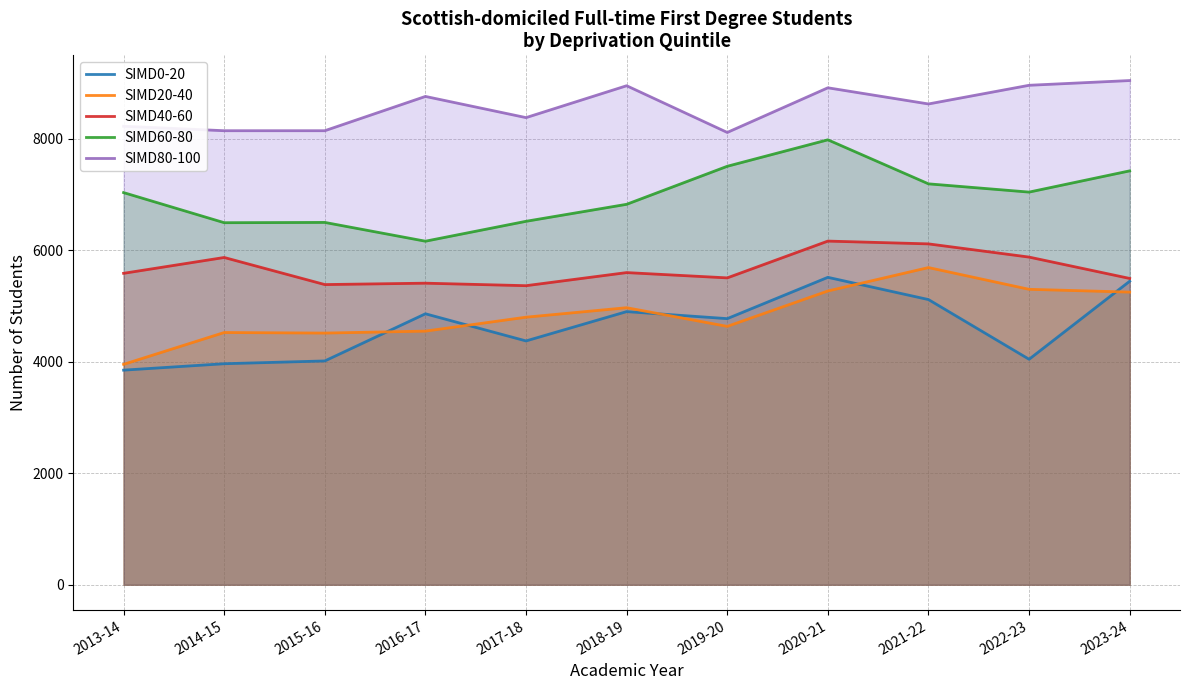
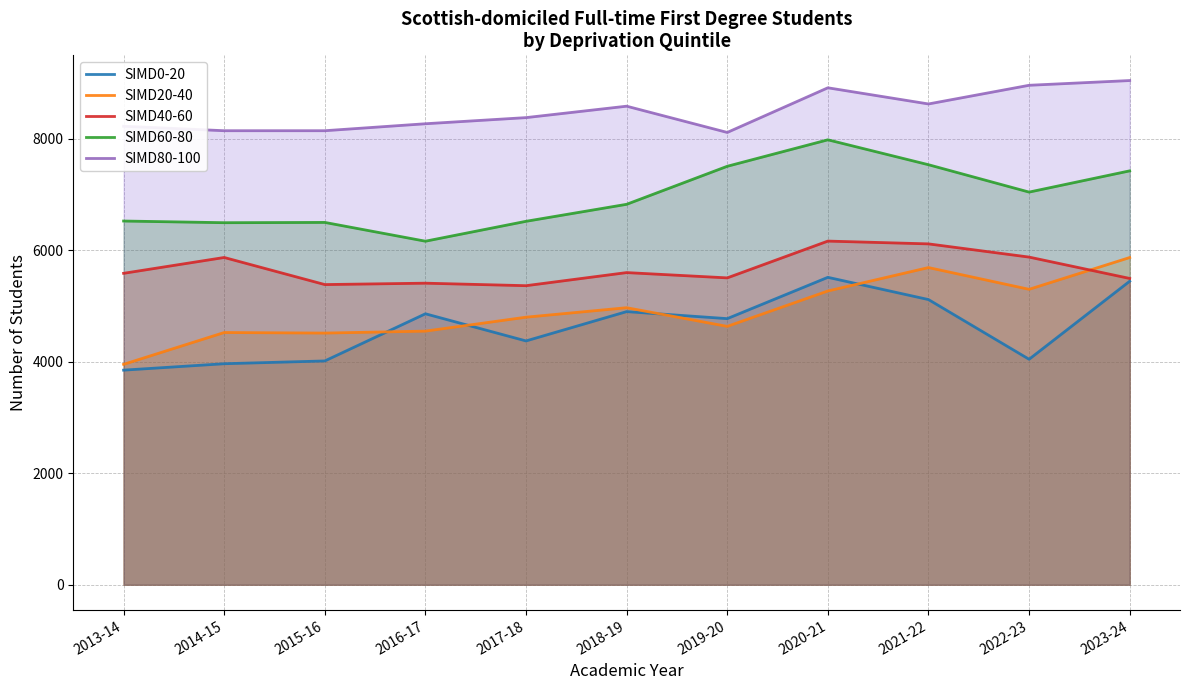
SIMD60-80, 2013-14: 7000 -> 6500
SIMD80-100, 2016-17: 8800 -> 8300
SIMD80-100, 2018-19: 9000 -> 8600
SIMD60-80, 2021-22: 7200 -> 7500
SIMD20-40, 2023-24: 5300 -> 5900
